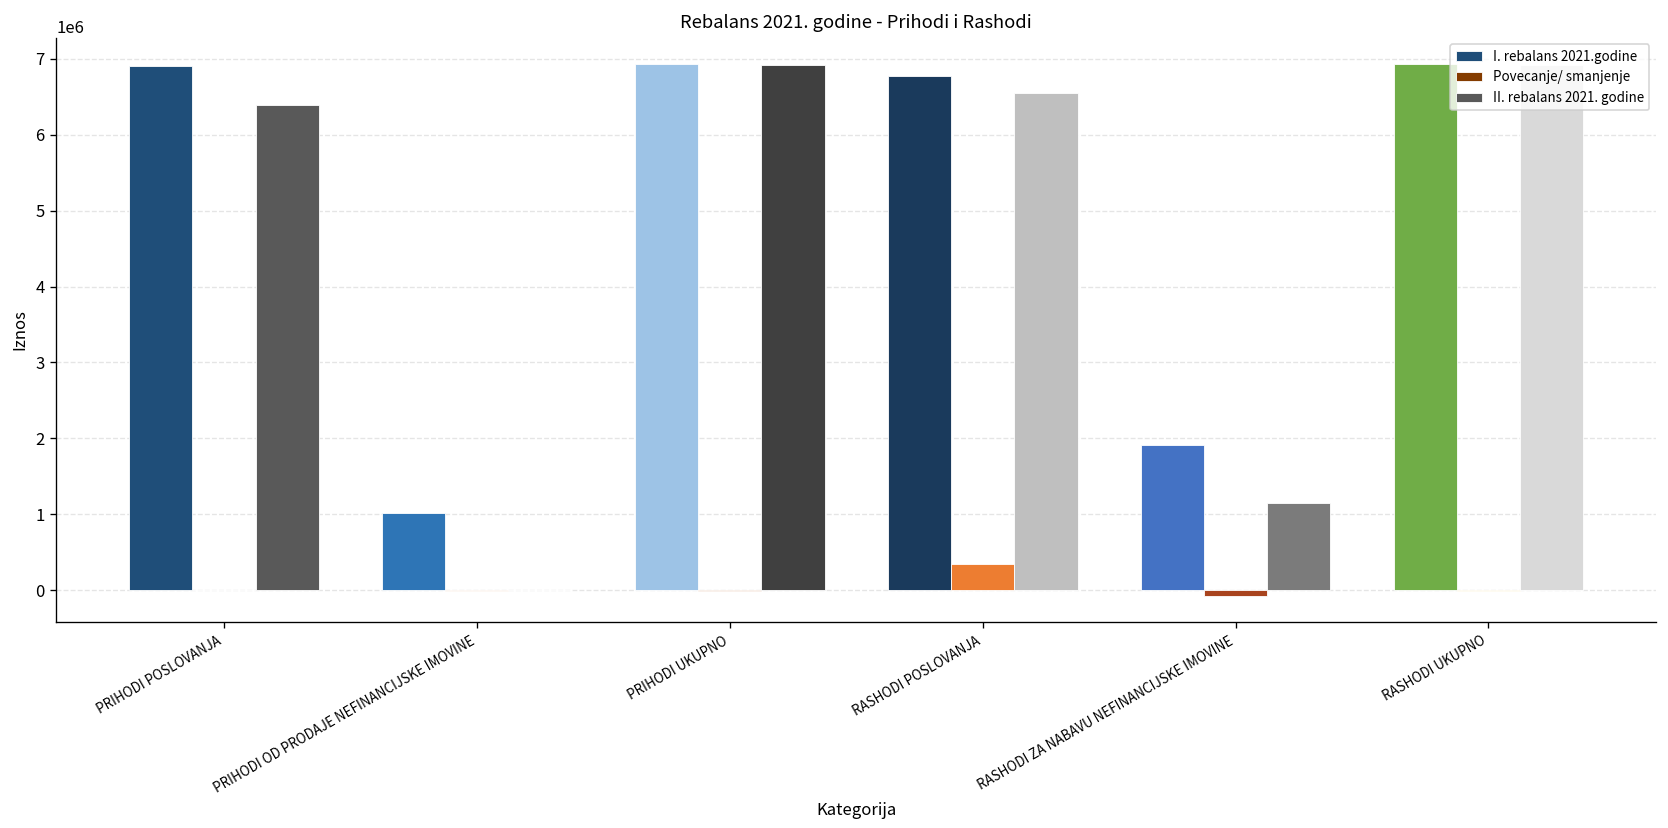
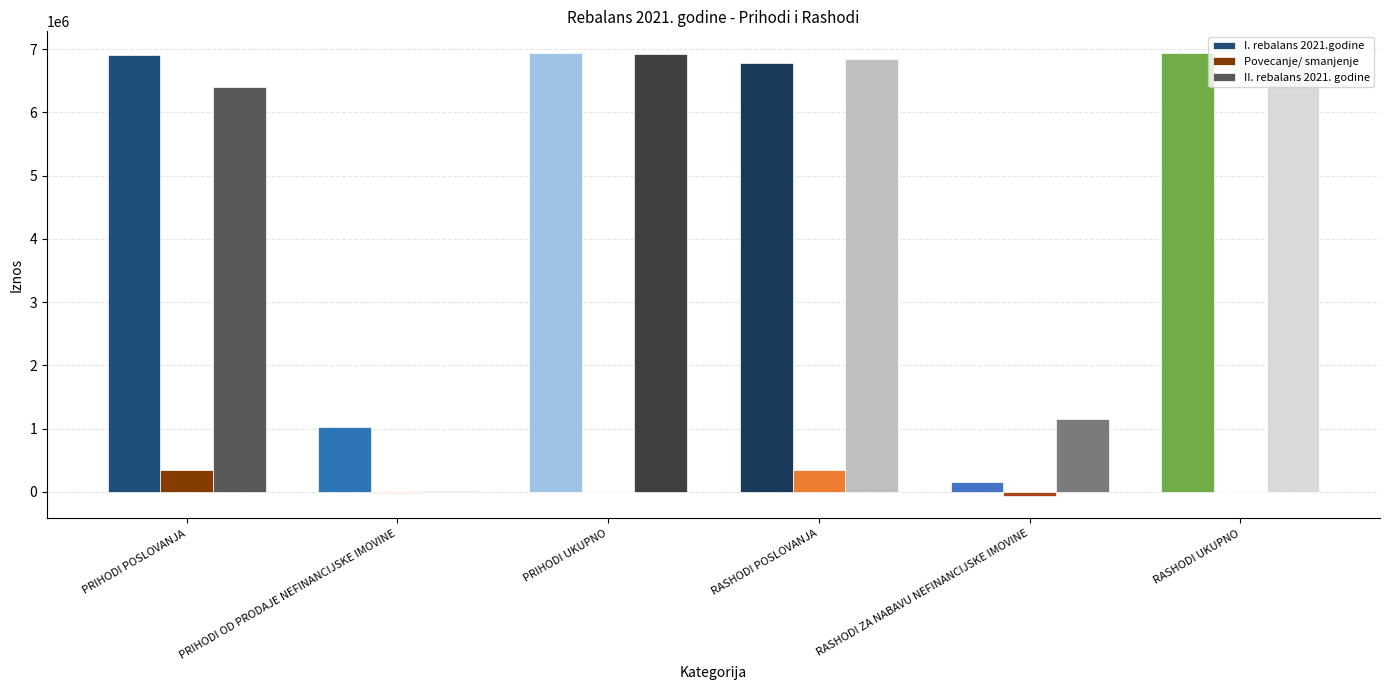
Povecanje/ smanjenje, PRIHODI POSLOVANJA: 0 -> 300000
II. rebalans 2021. godine, RASHODI POSLOVANJA: 6600000 -> 6800000
I. rebalans 2021.godine, RASHODI ZA NABAVU NEFINANCIJSKE IMOVINE: 1900000 -> 200000
